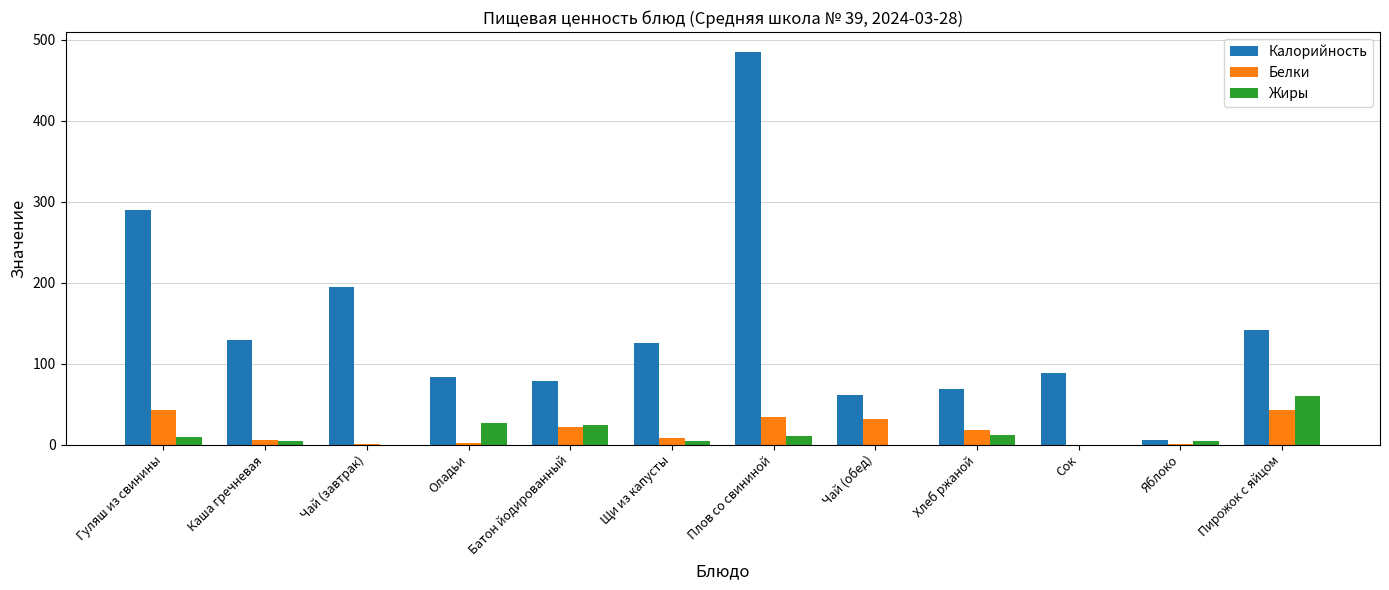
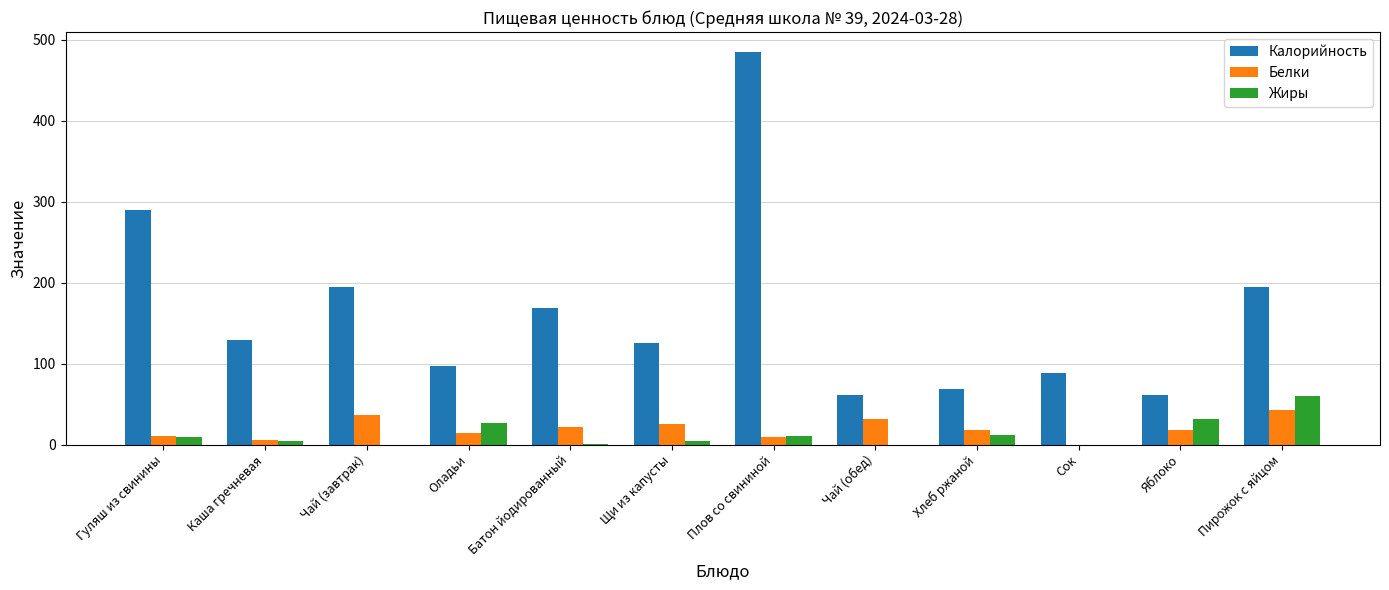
Белки, Гуляш из свинины: 40 -> 10
Белки, Чай (завтрак): 0 -> 40
Калорийность, Оладьи: 80 -> 100
Белки, Оладьи: 0 -> 10
Калорийность, Батон йодированный: 80 -> 170
Жиры, Батон йодированный: 20 -> 0
Белки, Щи из капусты: 10 -> 30
Белки, Плов со свининой: 30 -> 10
Калорийность, Яблоко: 10 -> 60
Белки, Яблоко: 0 -> 20
Жиры, Яблоко: 10 -> 30
Калорийность, Пирожок с яйцом: 140 -> 200
